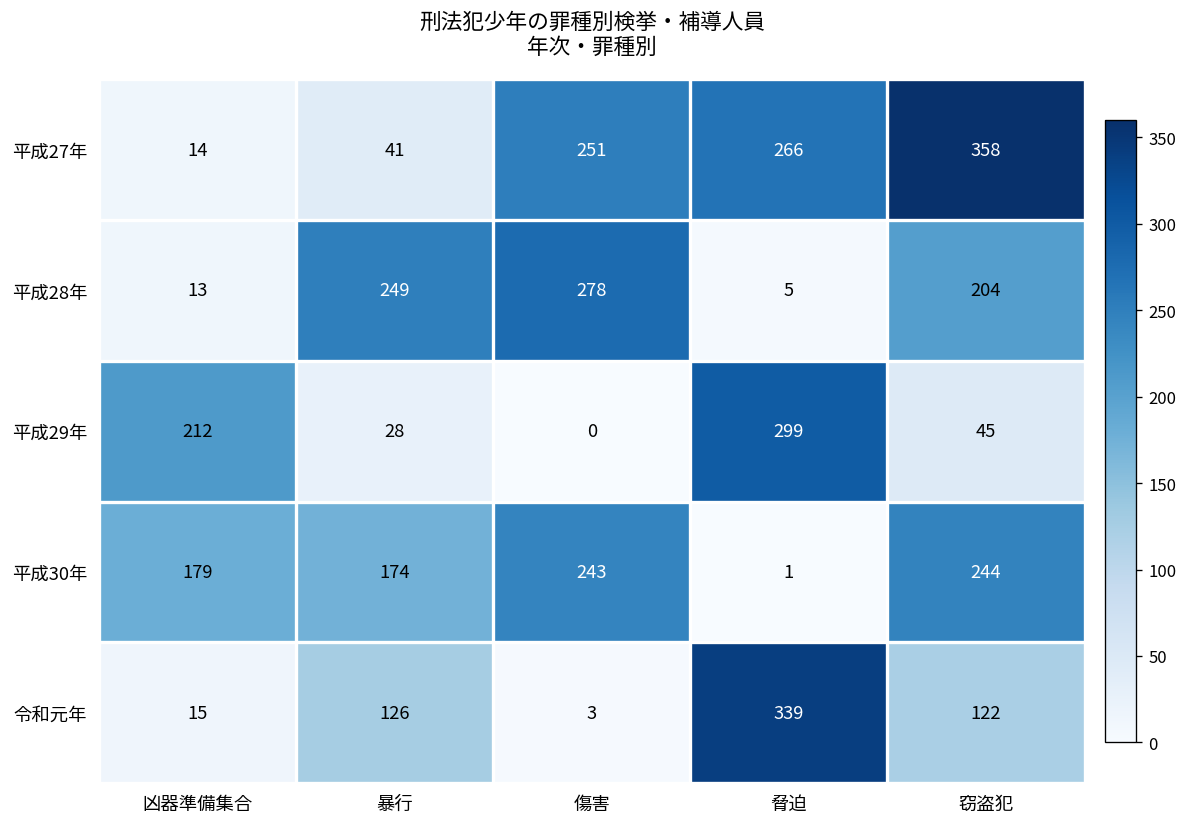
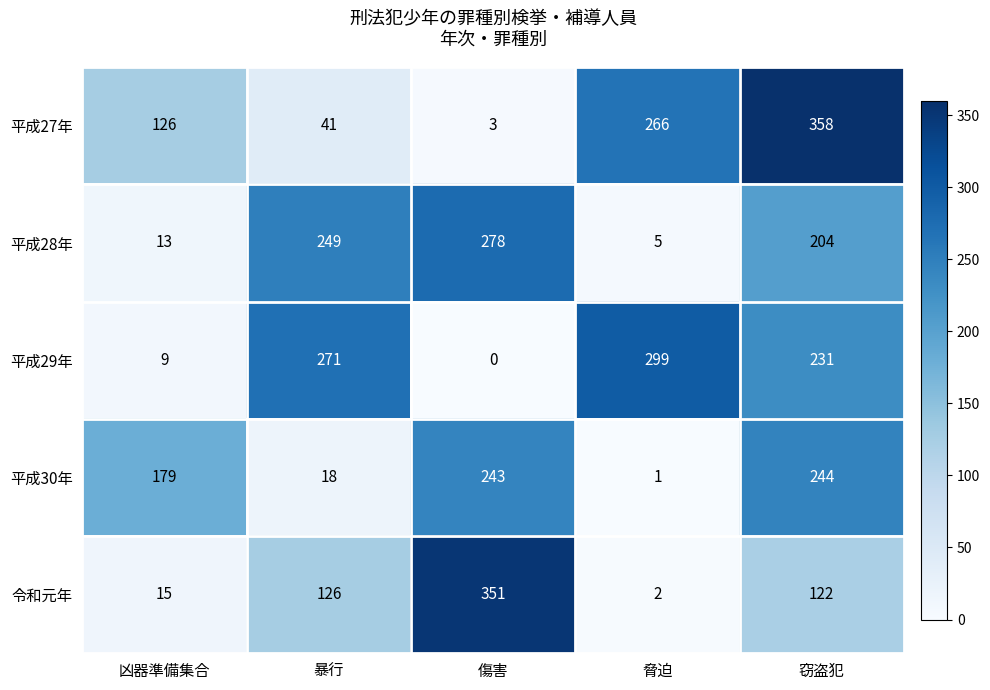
平成27年, 凶器準備集合: 14 -> 126
平成27年, 傷害: 251 -> 3
平成29年, 凶器準備集合: 212 -> 9
平成29年, 暴行: 28 -> 271
平成29年, 窃盗犯: 45 -> 231
平成30年, 暴行: 174 -> 18
令和元年, 傷害: 3 -> 351
令和元年, 脅迫: 339 -> 2
